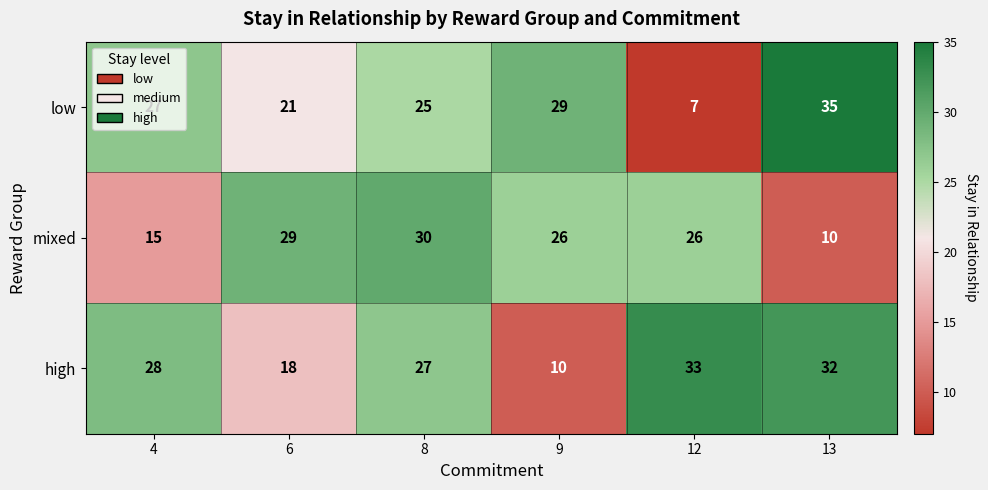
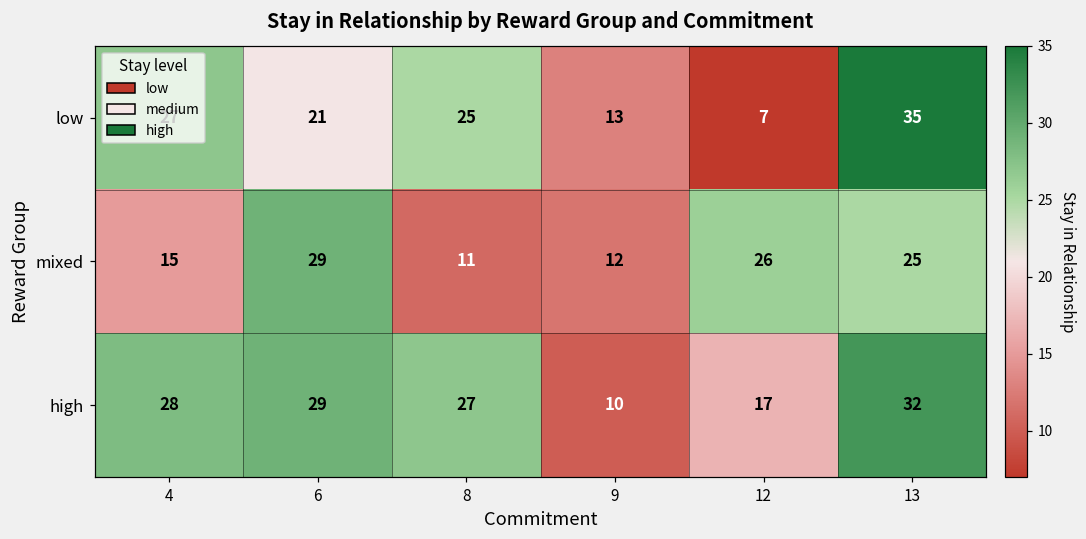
low, 9: 29 -> 13
mixed, 8: 30 -> 11
mixed, 9: 26 -> 12
mixed, 13: 10 -> 25
high, 6: 18 -> 29
high, 12: 33 -> 17
